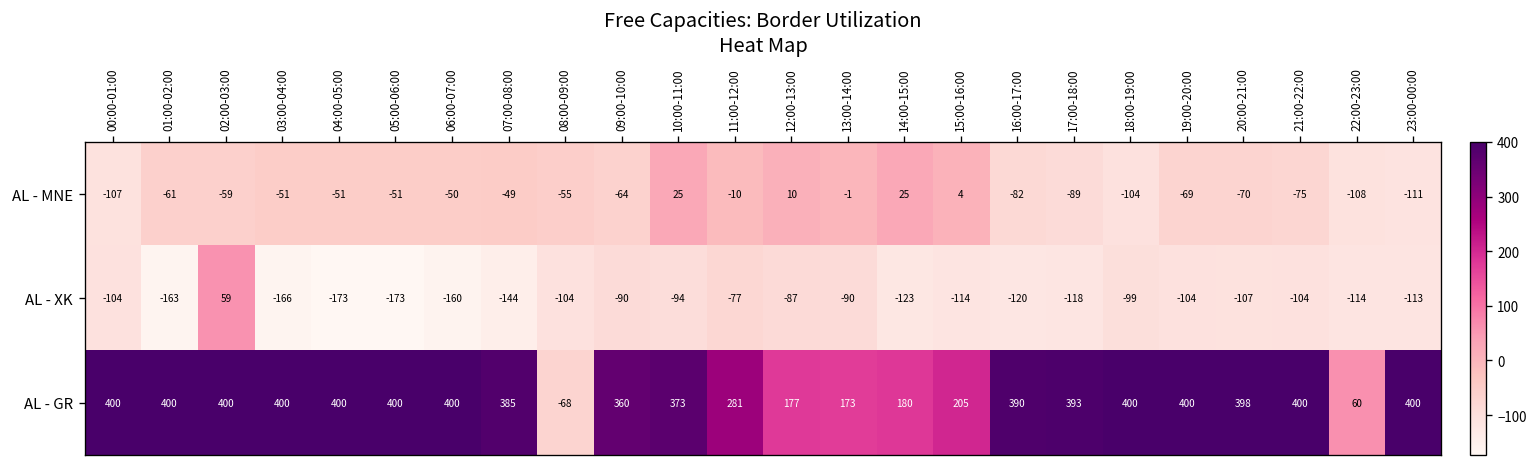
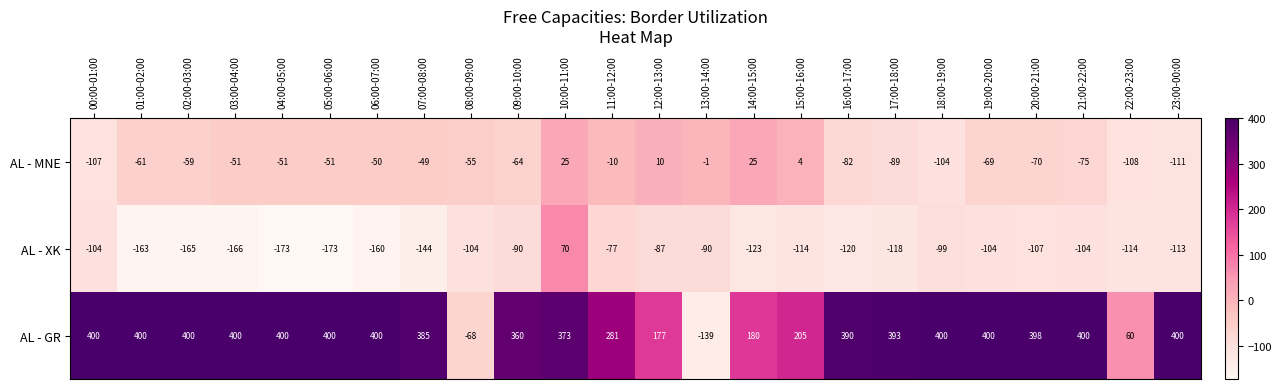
AL - XK, 02:00-03:00: 59 -> -165
AL - XK, 10:00-11:00: -94 -> 70
AL - GR, 13:00-14:00: 173 -> -139
